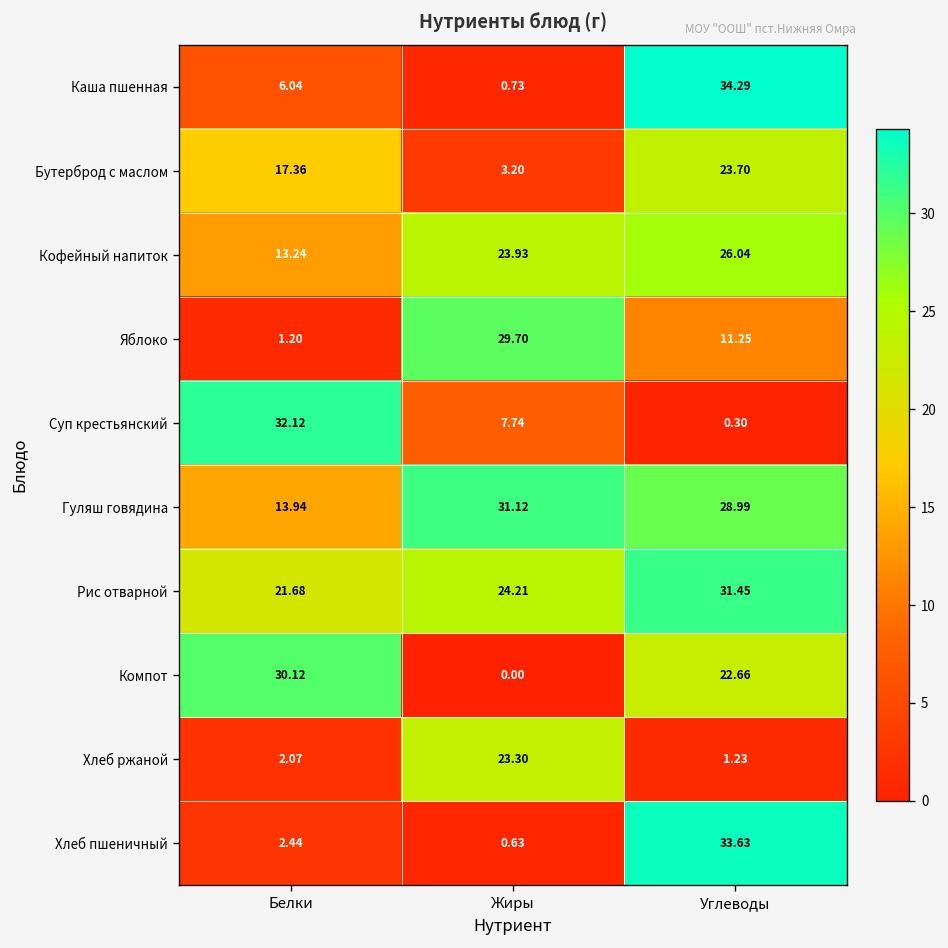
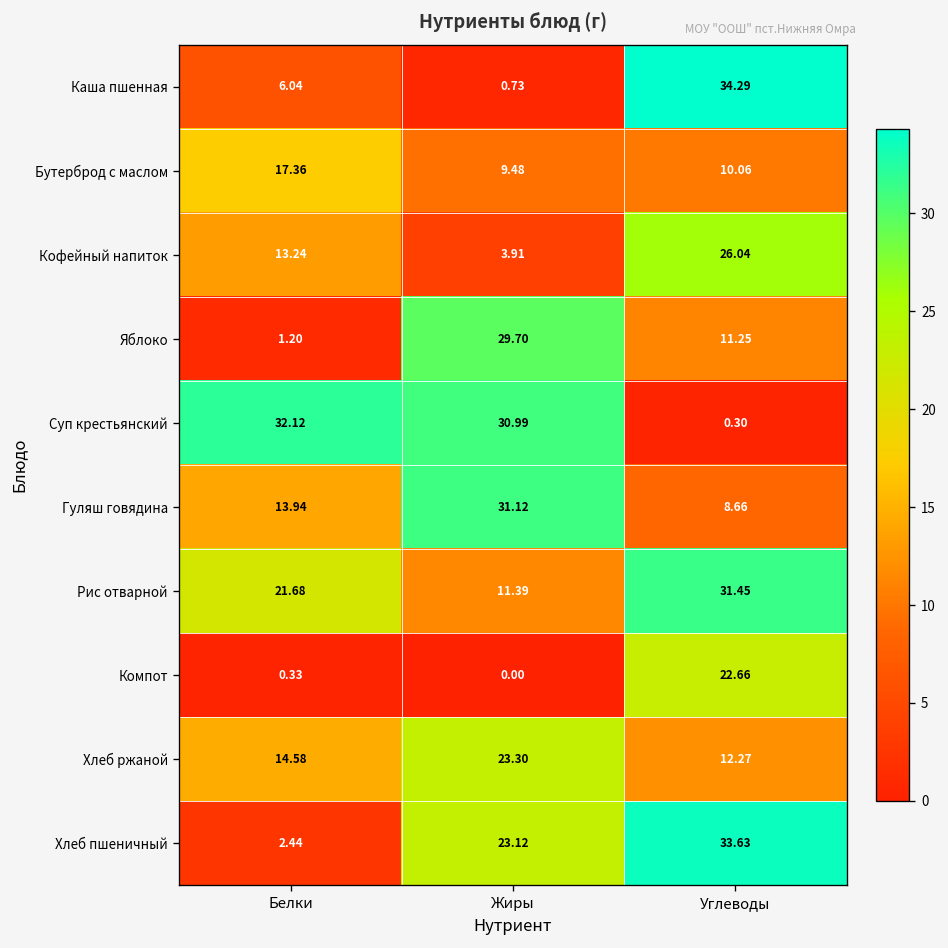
Бутерброд с маслом, Жиры: 3.20 -> 9.48
Бутерброд с маслом, Углеводы: 23.70 -> 10.06
Кофейный напиток, Жиры: 23.93 -> 3.91
Суп крестьянский, Жиры: 7.74 -> 30.99
Гуляш говядина, Углеводы: 28.99 -> 8.66
Рис отварной, Жиры: 24.21 -> 11.39
Компот, Белки: 30.12 -> 0.33
Хлеб ржаной, Белки: 2.07 -> 14.58
Хлеб ржаной, Углеводы: 1.23 -> 12.27
Хлеб пшеничный, Жиры: 0.63 -> 23.12
